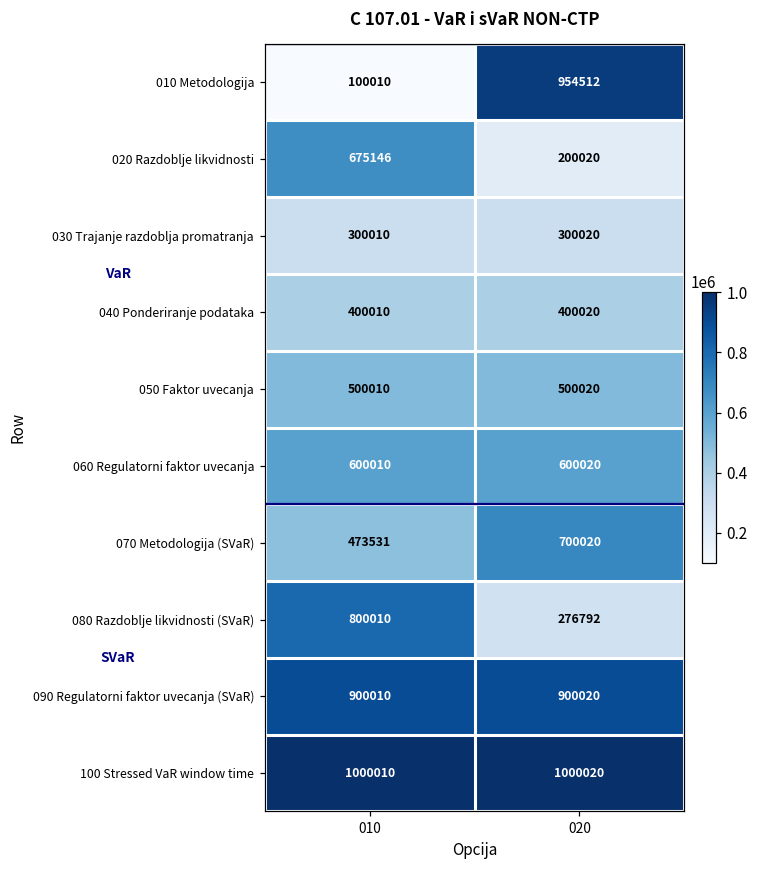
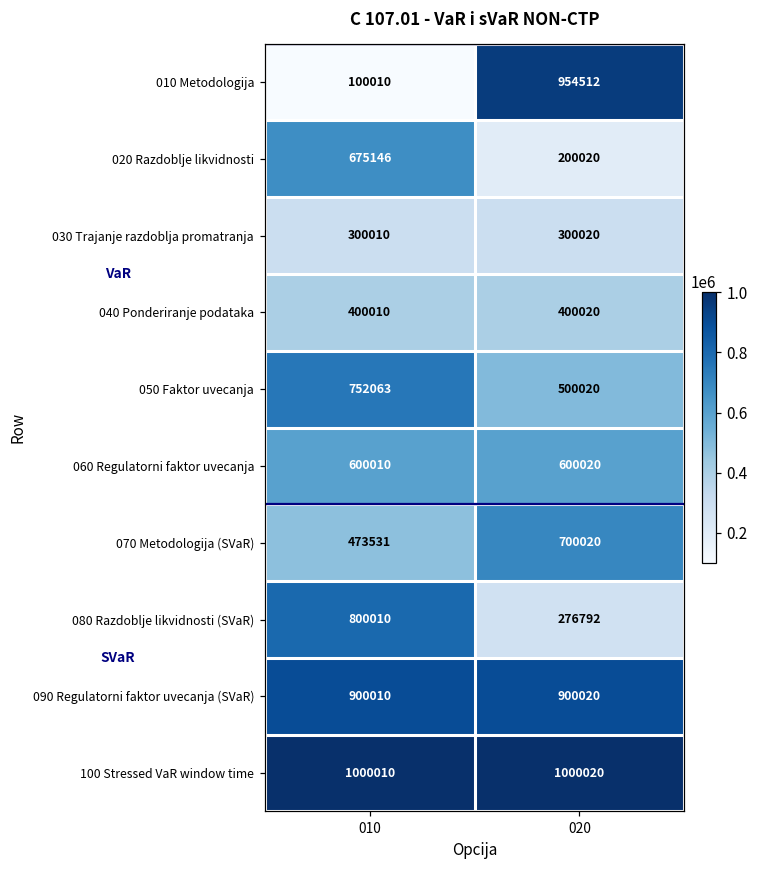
050 Faktor uvecanja, 010: 500010 -> 752063
